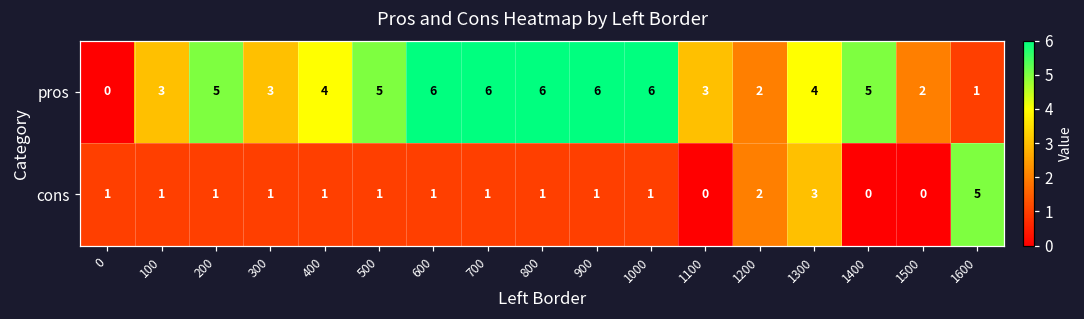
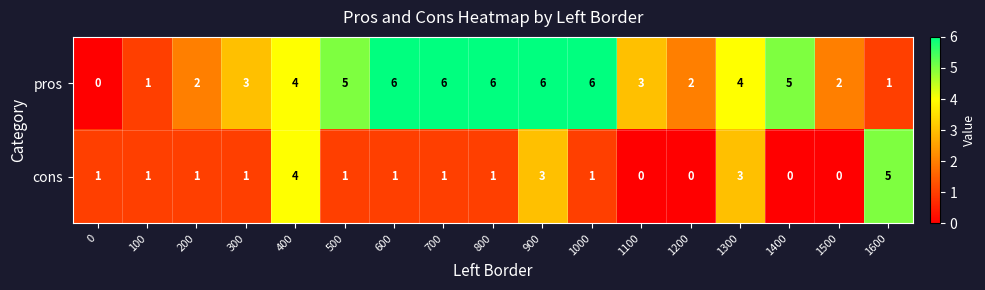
pros, 100: 3 -> 1
pros, 200: 5 -> 2
cons, 400: 1 -> 4
cons, 900: 1 -> 3
cons, 1200: 2 -> 0
